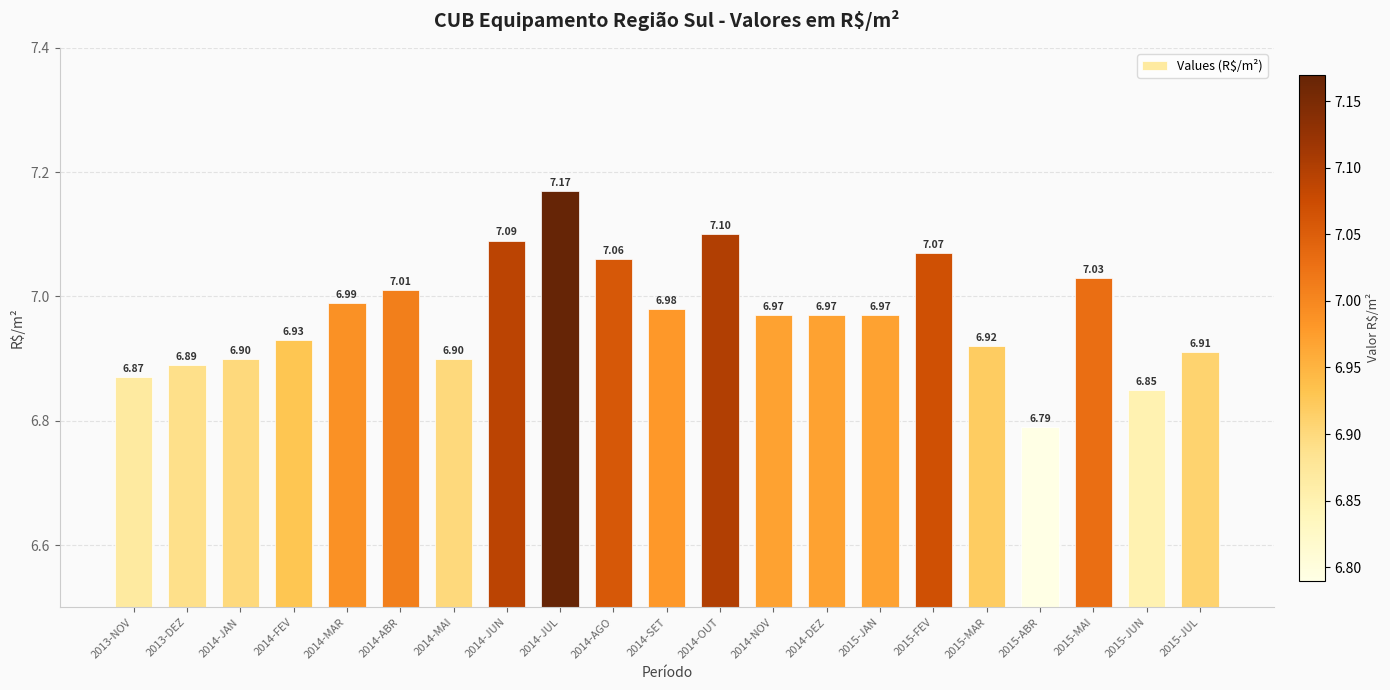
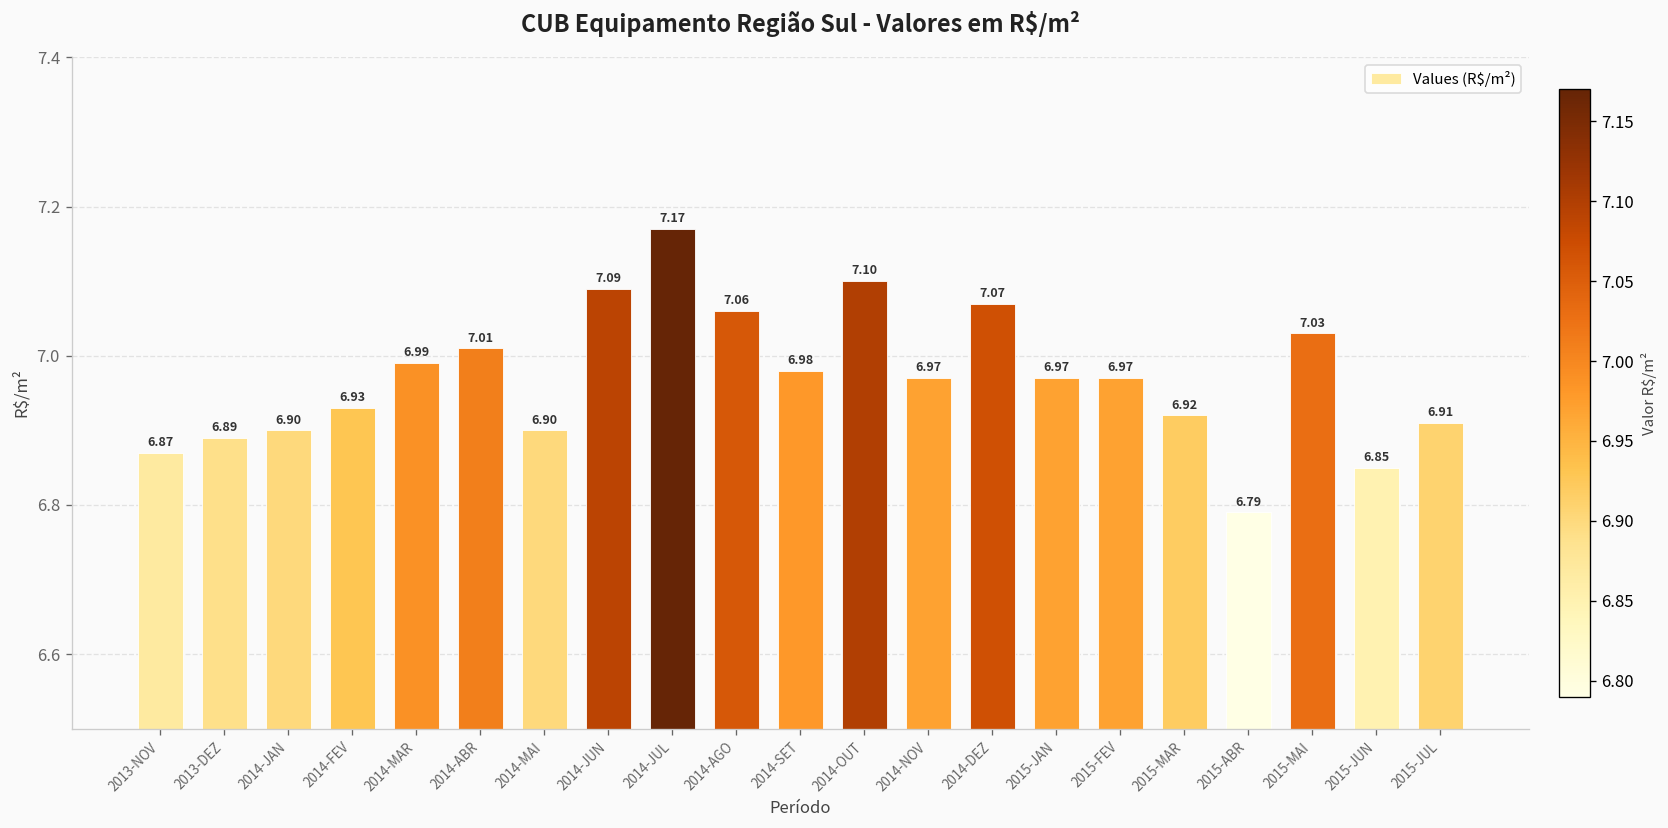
2014-DEZ: 6.97 -> 7.07
2015-FEV: 7.07 -> 6.97
